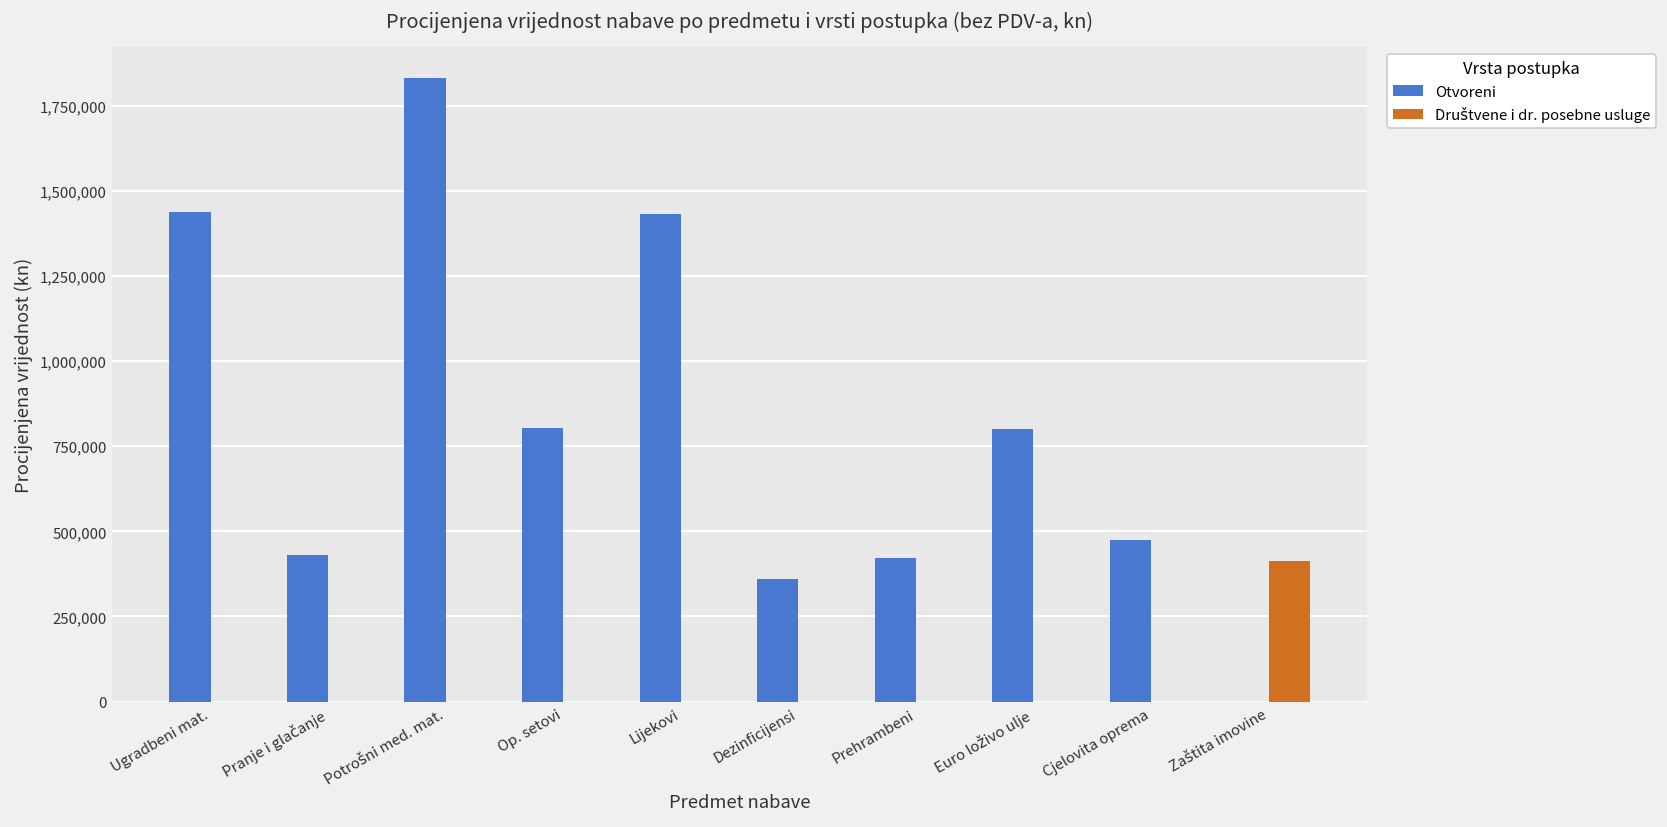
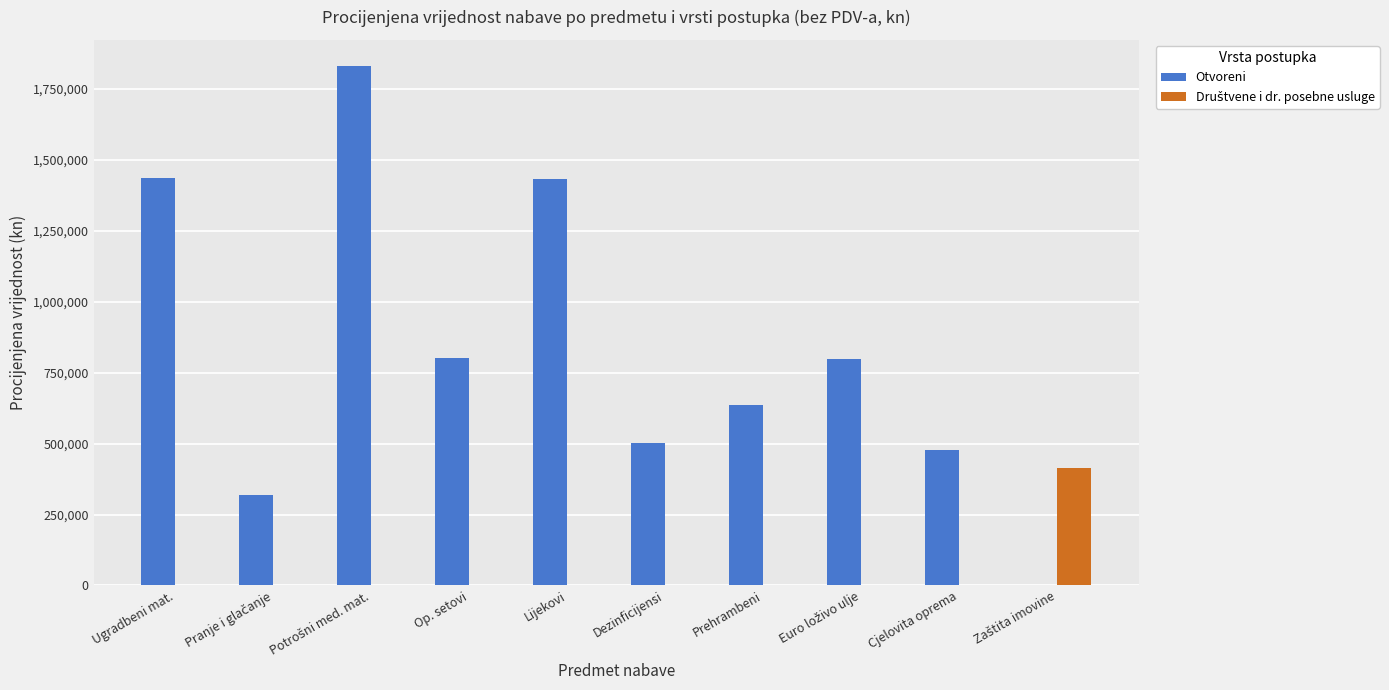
Otvoreni, Pranje i glačanje: 430,000 -> 320,000
Otvoreni, Dezinficijensi: 360,000 -> 500,000
Otvoreni, Prehrambeni: 420,000 -> 640,000
